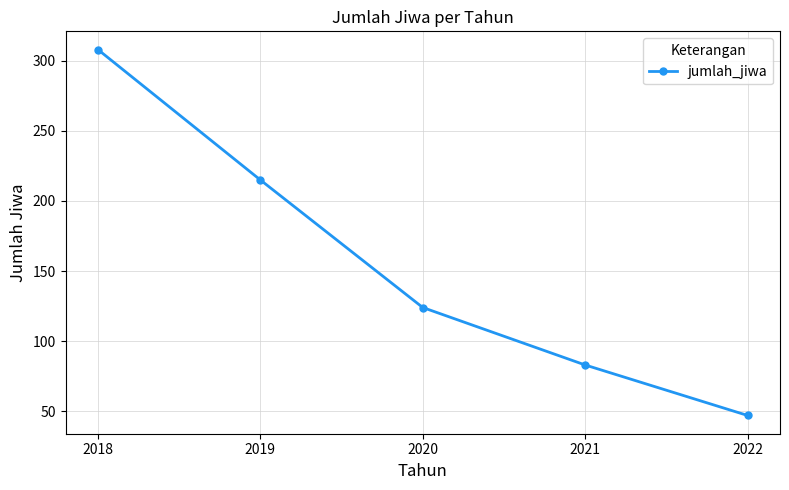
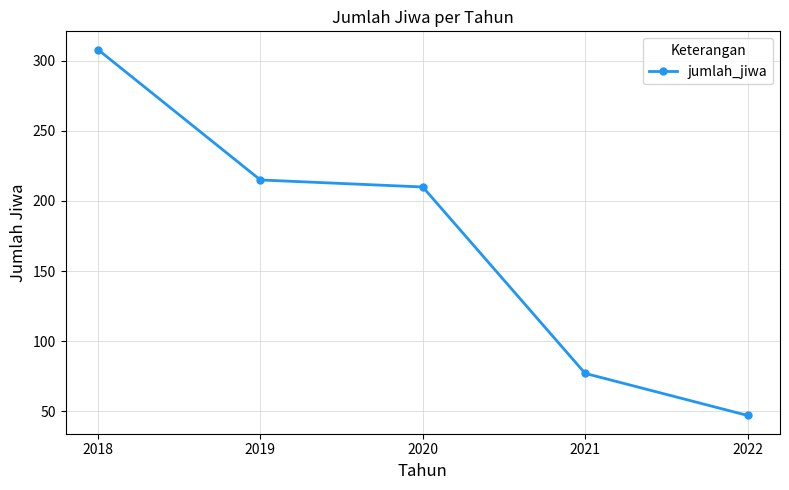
2020: 124 -> 210
2021: 83 -> 77
